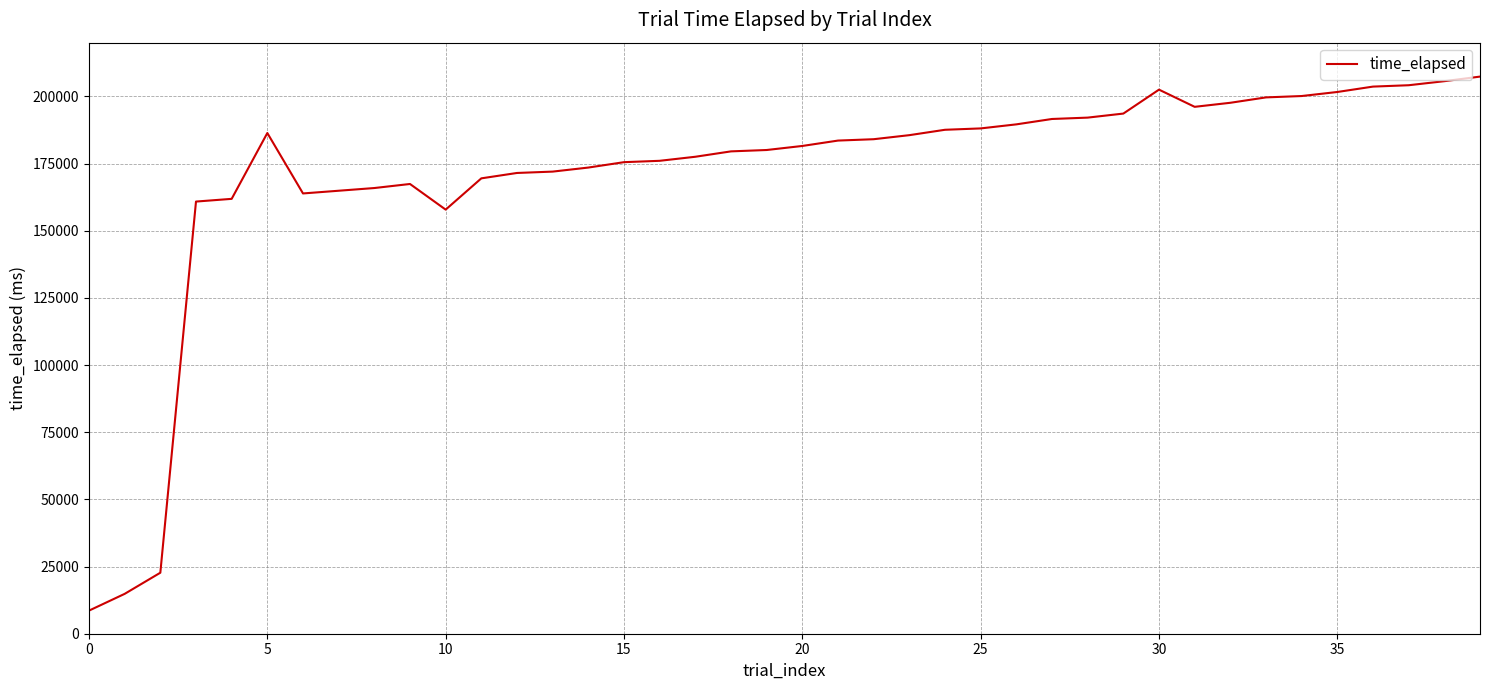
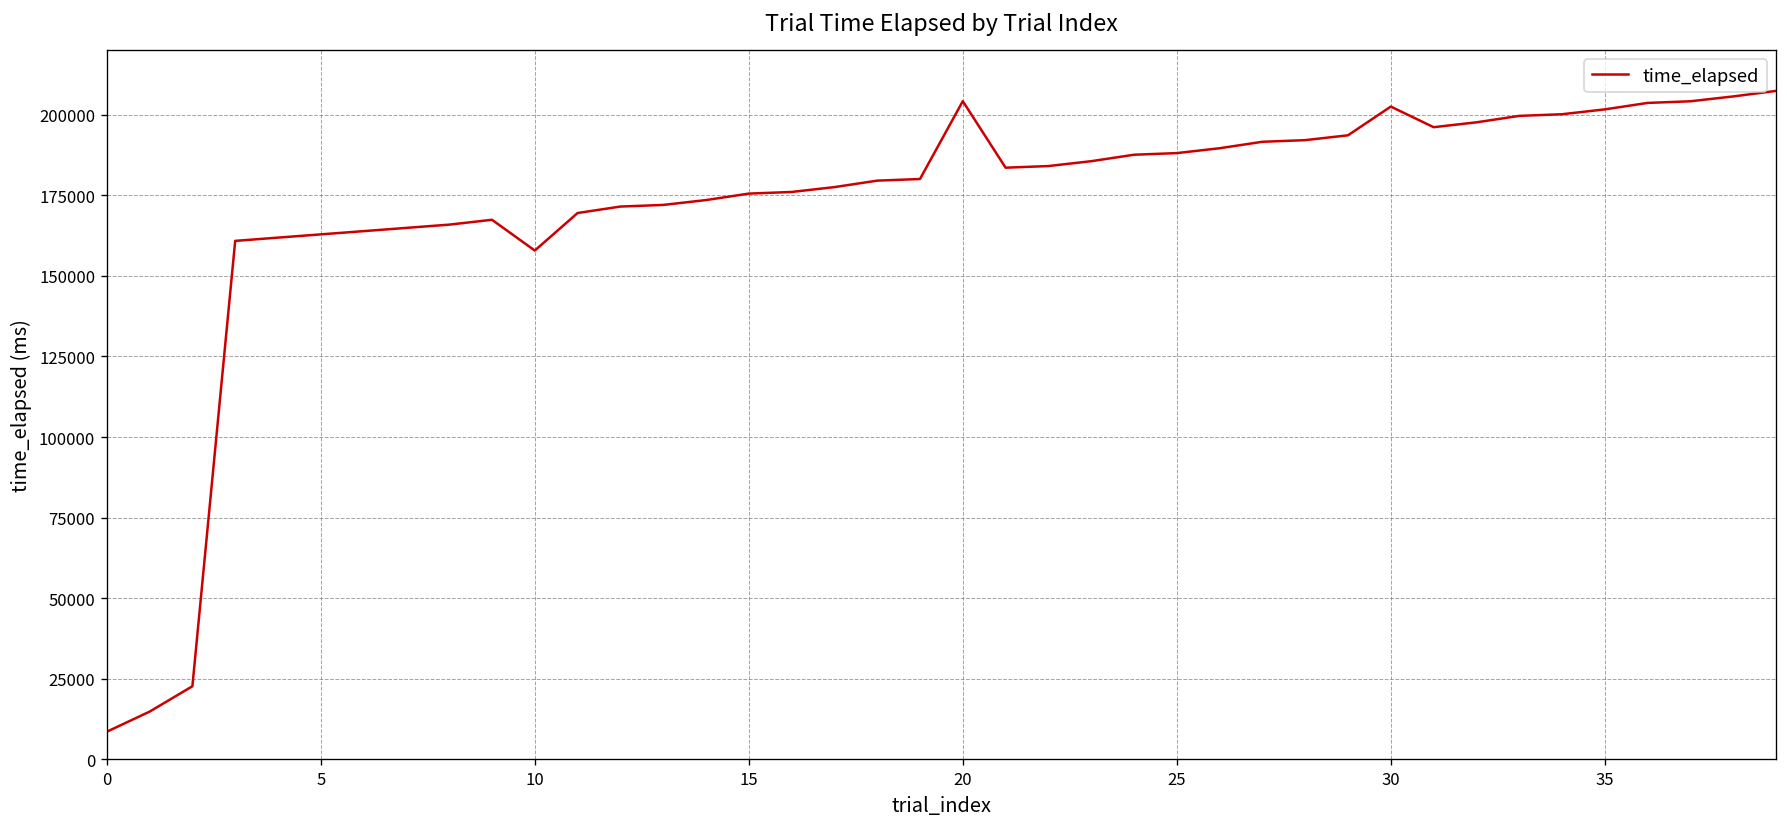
5: 186000 -> 163000
20: 182000 -> 204000
